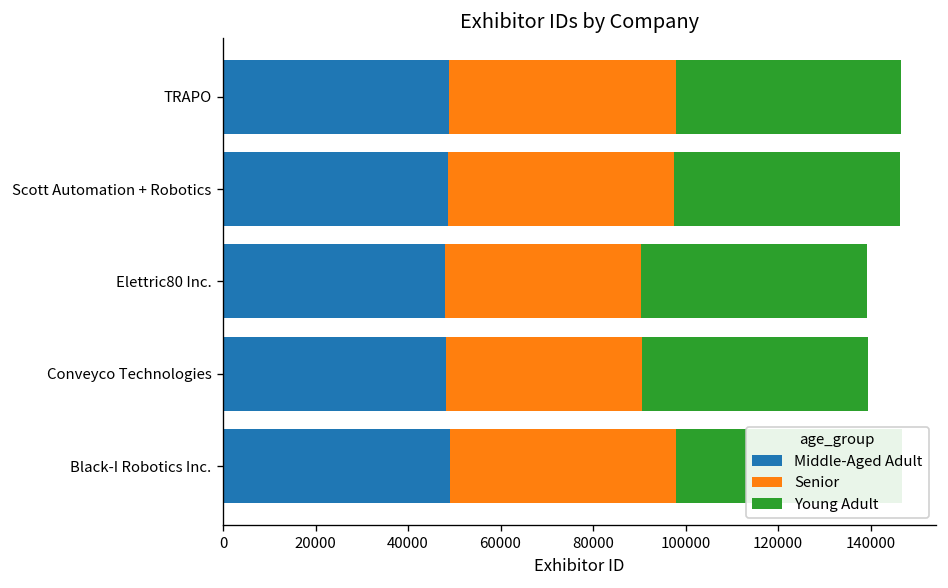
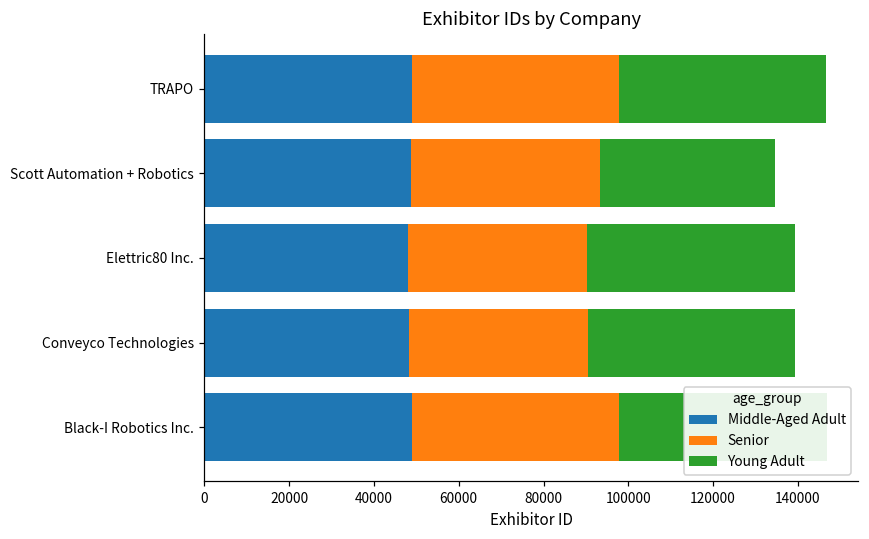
Senior, Scott Automation + Robotics: 49000 -> 45000
Young Adult, Scott Automation + Robotics: 49000 -> 41000
